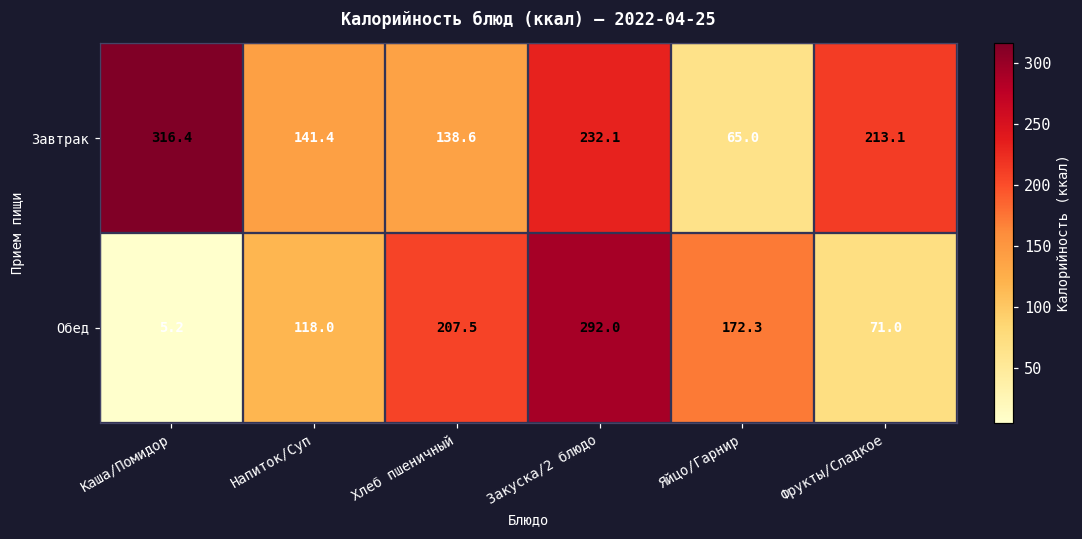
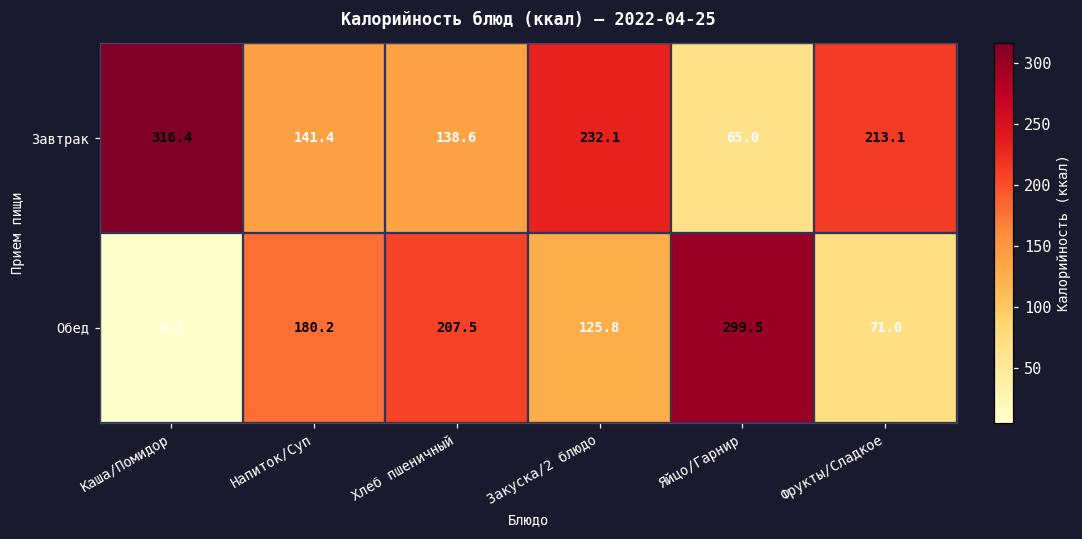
Обед, Напиток/Суп: 118.0 -> 180.2
Обед, Закуска/2 блюдо: 292.0 -> 125.8
Обед, Яйцо/Гарнир: 172.3 -> 299.5
